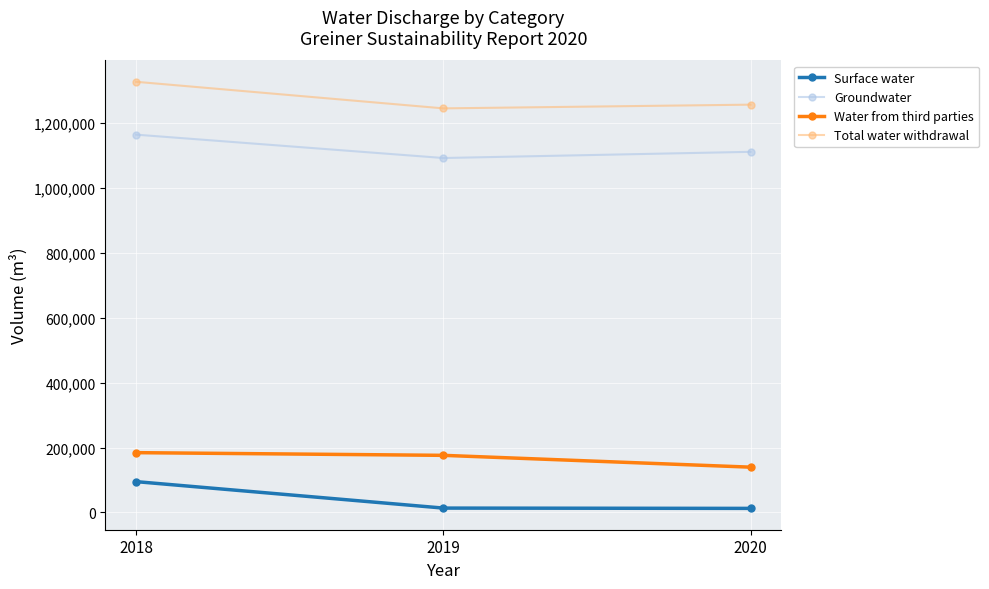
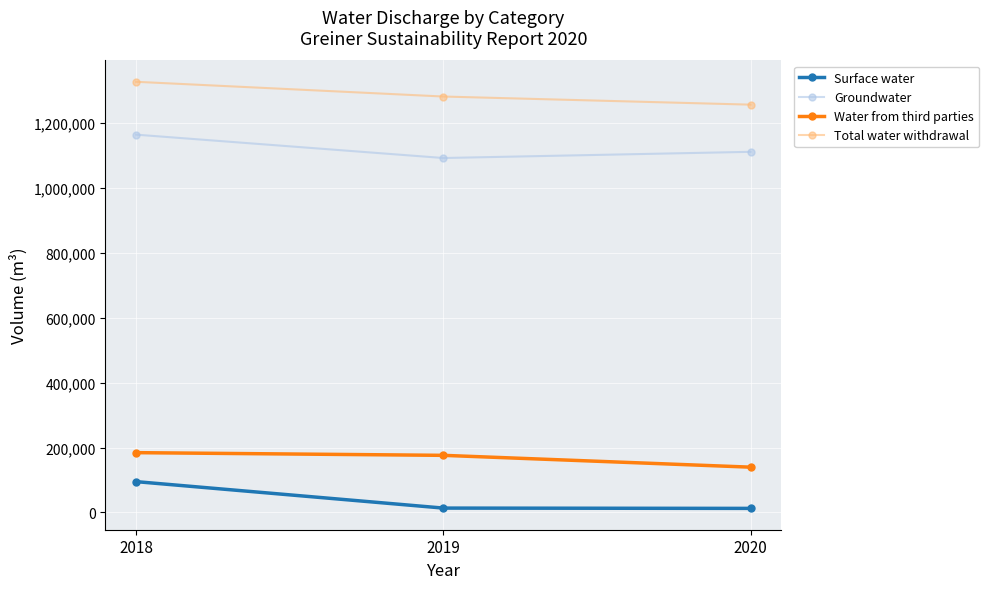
Total water withdrawal, 2019: 1,240,000 -> 1,280,000
